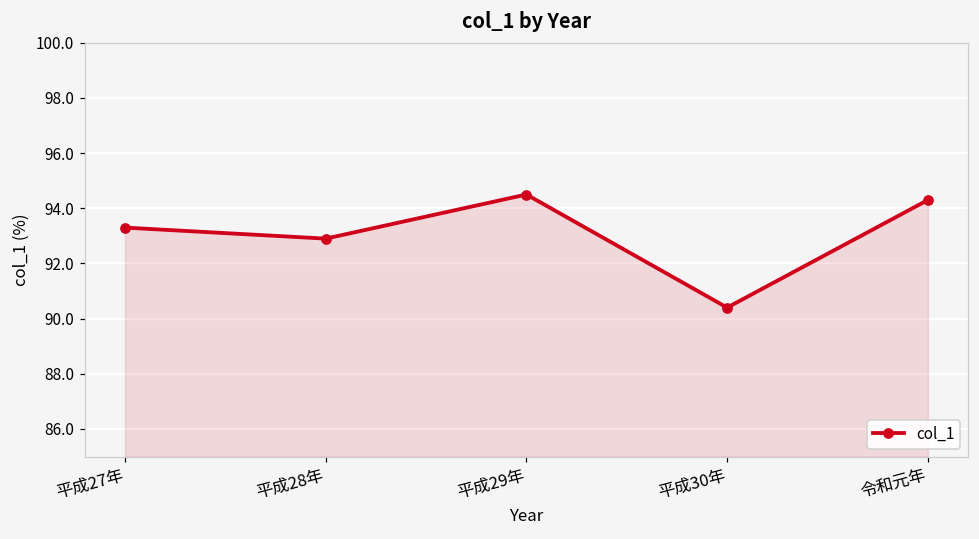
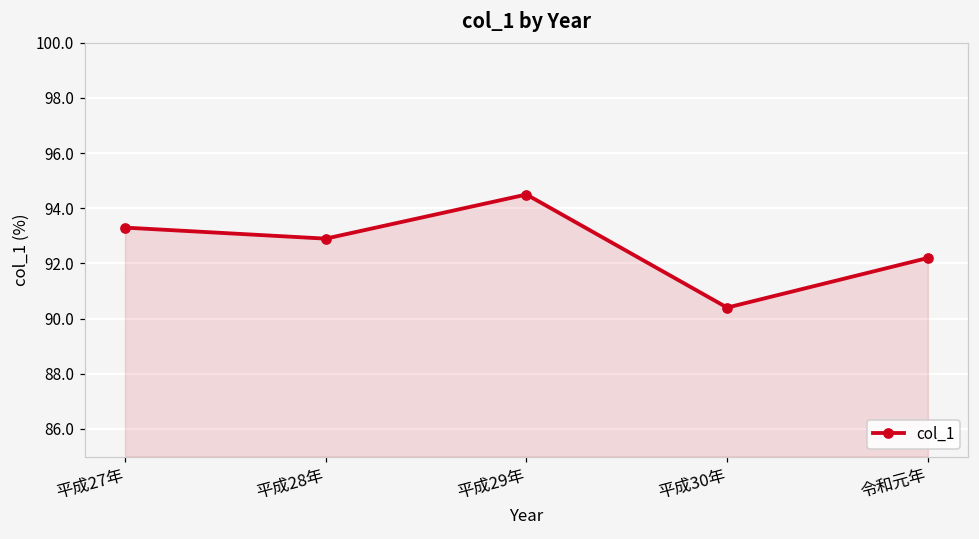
令和元年: 94.3 -> 92.2
